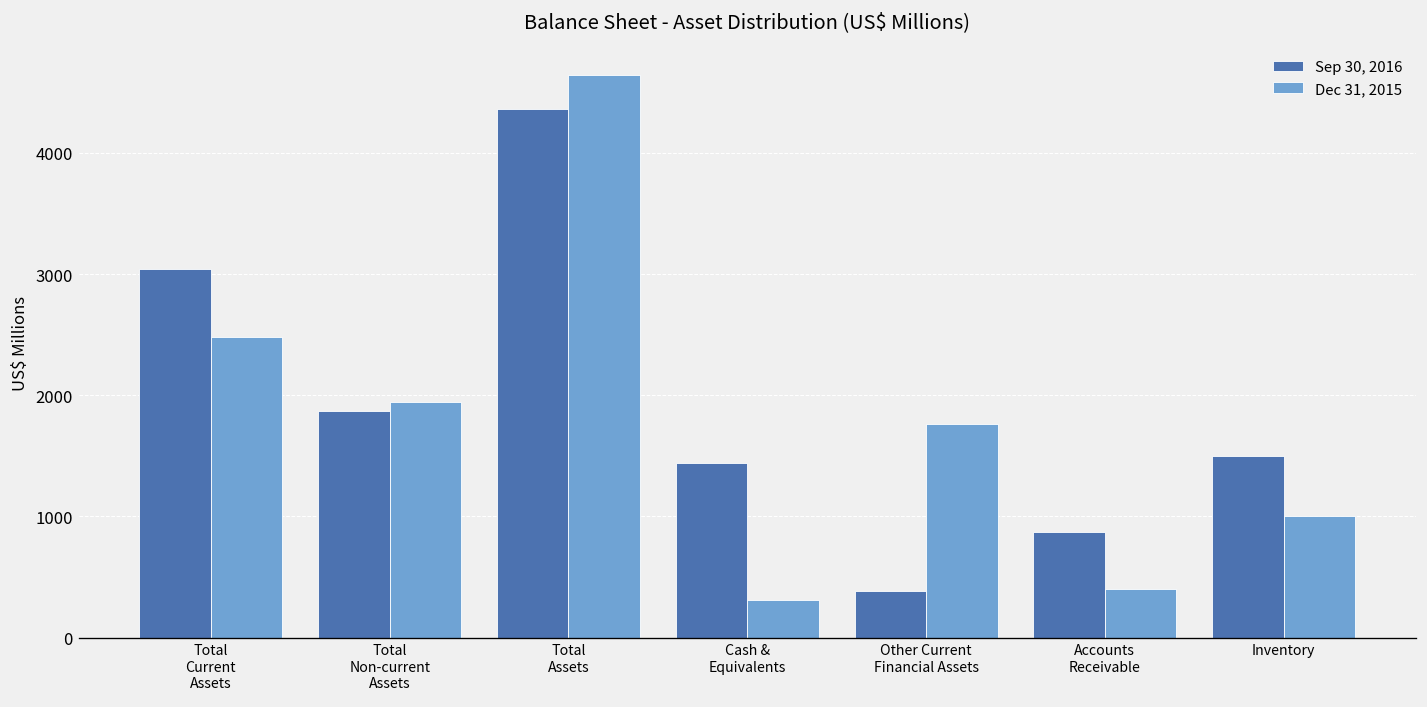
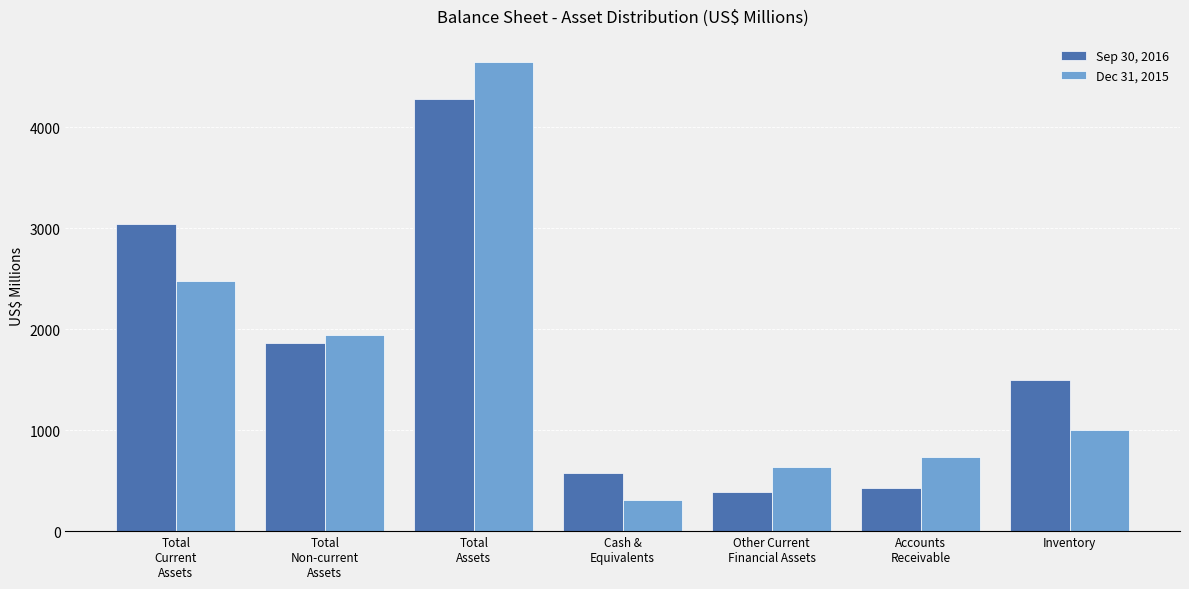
Sep 30, 2016, Total Assets: 4360 -> 4280
Sep 30, 2016, Cash & Equivalents: 1440 -> 570
Dec 31, 2015, Other Current Financial Assets: 1760 -> 640
Sep 30, 2016, Accounts Receivable: 870 -> 430
Dec 31, 2015, Accounts Receivable: 400 -> 730
